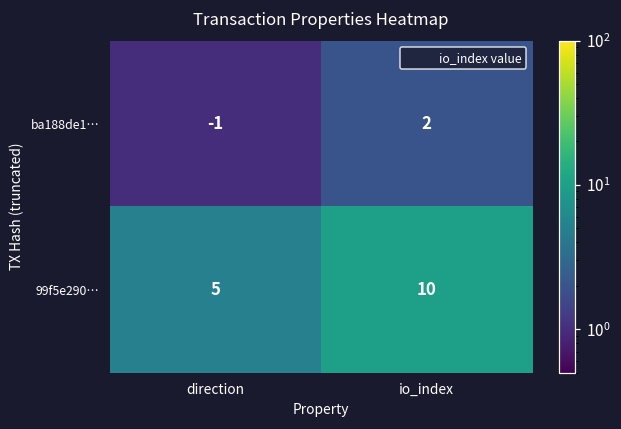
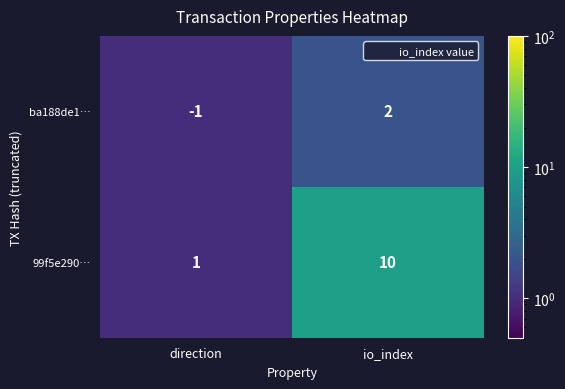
99f5e290…, direction: 5 -> 1
